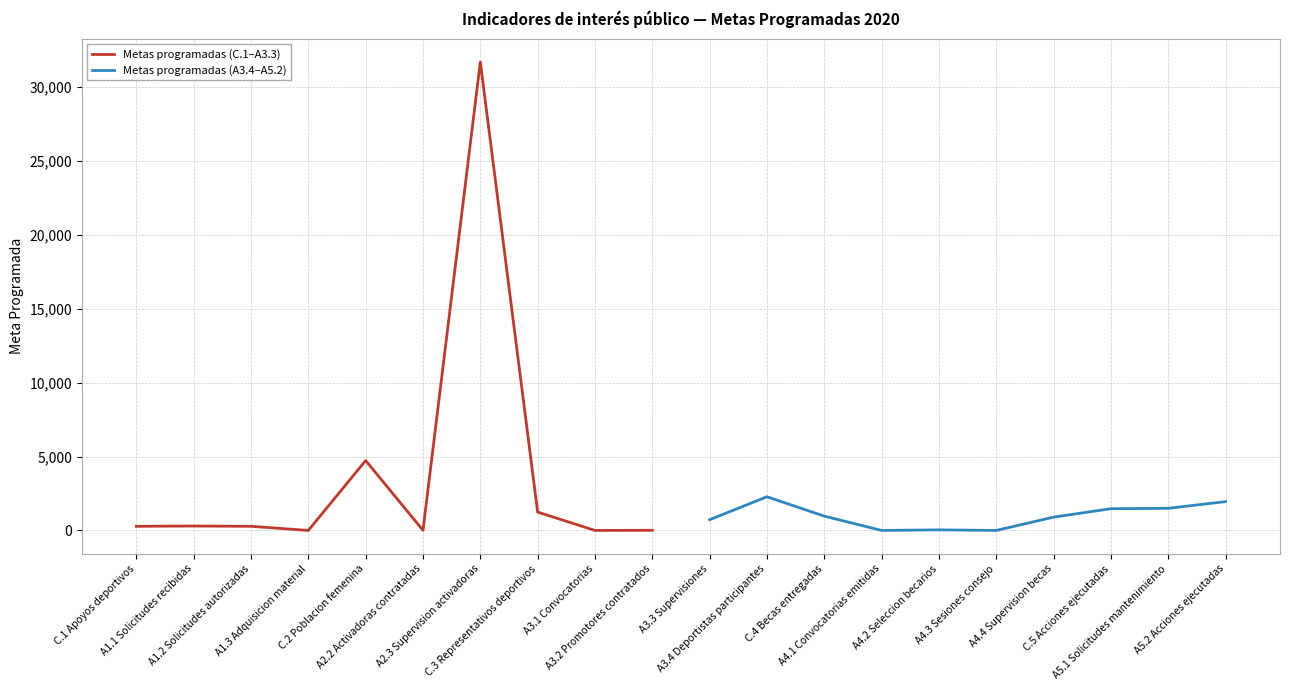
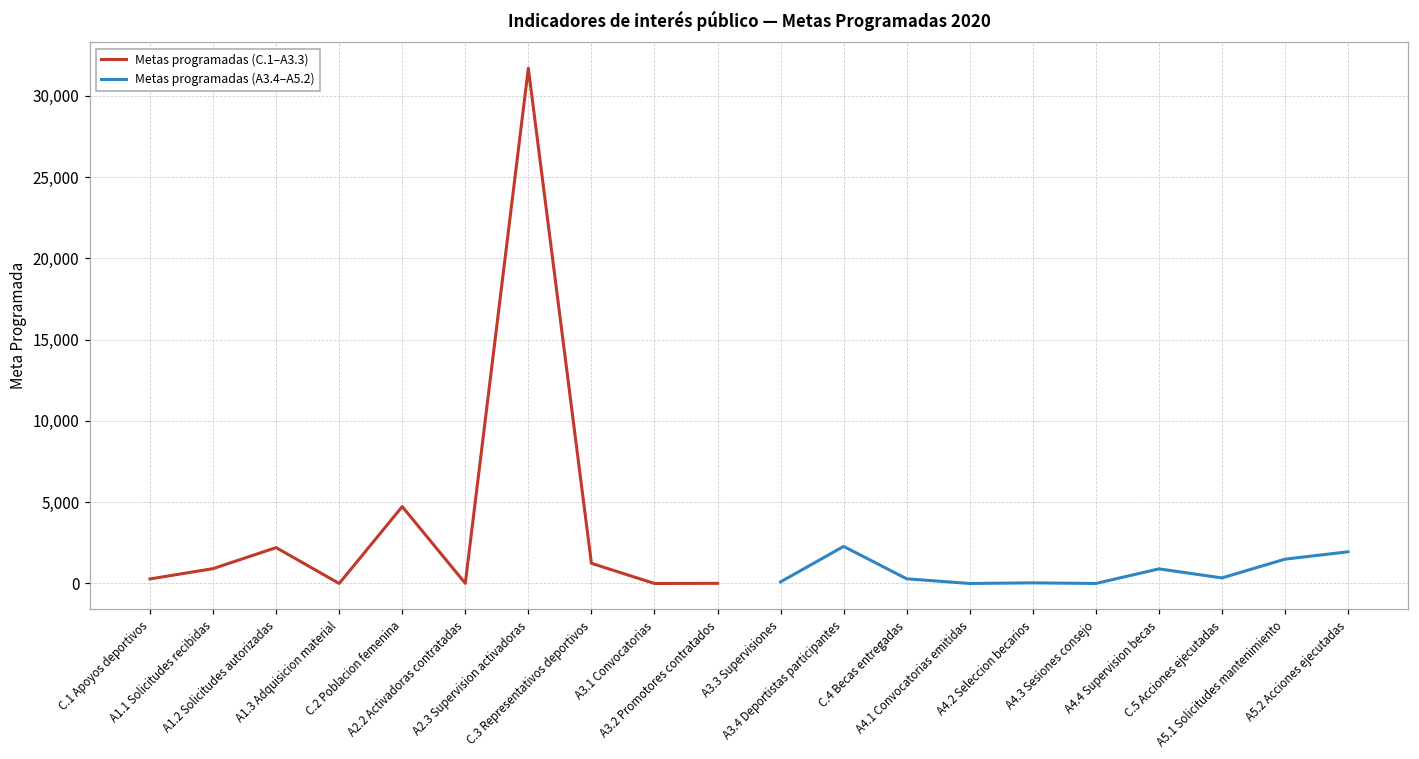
Metas programadas (C.1–A3.3), A1.1 Solicitudes recibidas: 300 -> 900
Metas programadas (C.1–A3.3), A1.2 Solicitudes autorizadas: 300 -> 2,200
Metas programadas (A3.4–A5.2), A3.3 Supervisiones: 700 -> 100
Metas programadas (A3.4–A5.2), C.4 Becas entregadas: 1,000 -> 300
Metas programadas (A3.4–A5.2), C.5 Acciones ejecutadas: 1,500 -> 300
